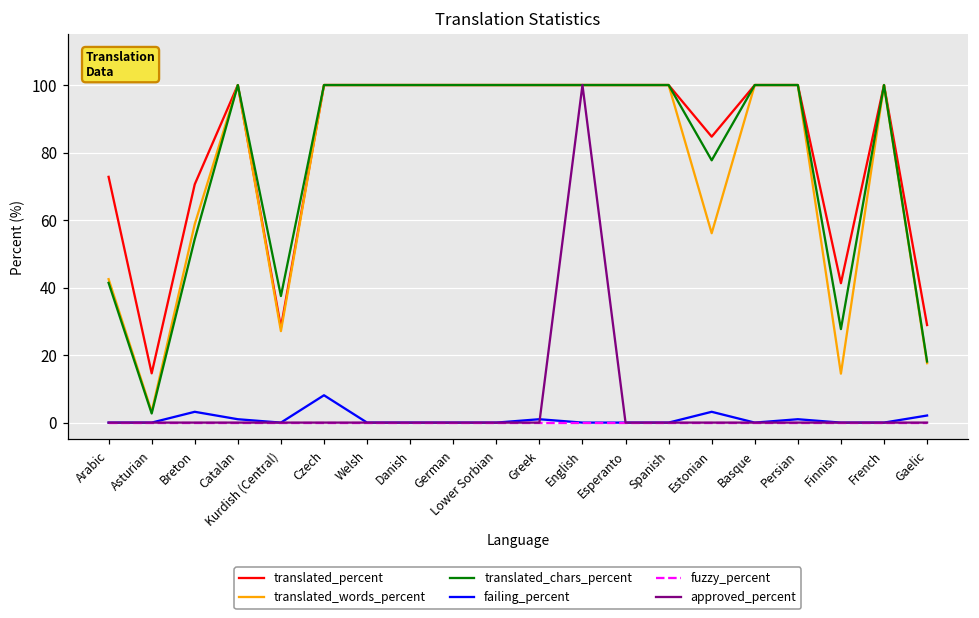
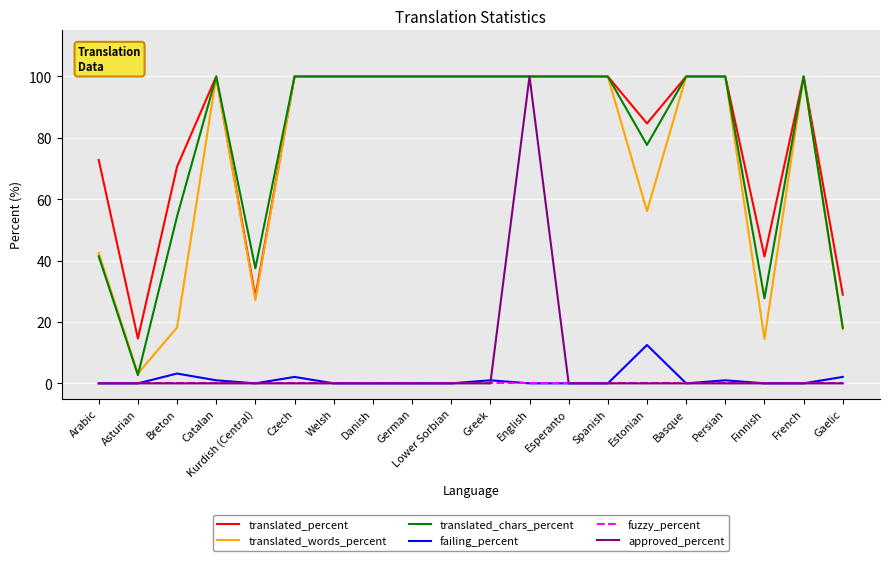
translated_words_percent, Breton: 59 -> 18
failing_percent, Czech: 8 -> 2
failing_percent, Estonian: 3 -> 13
